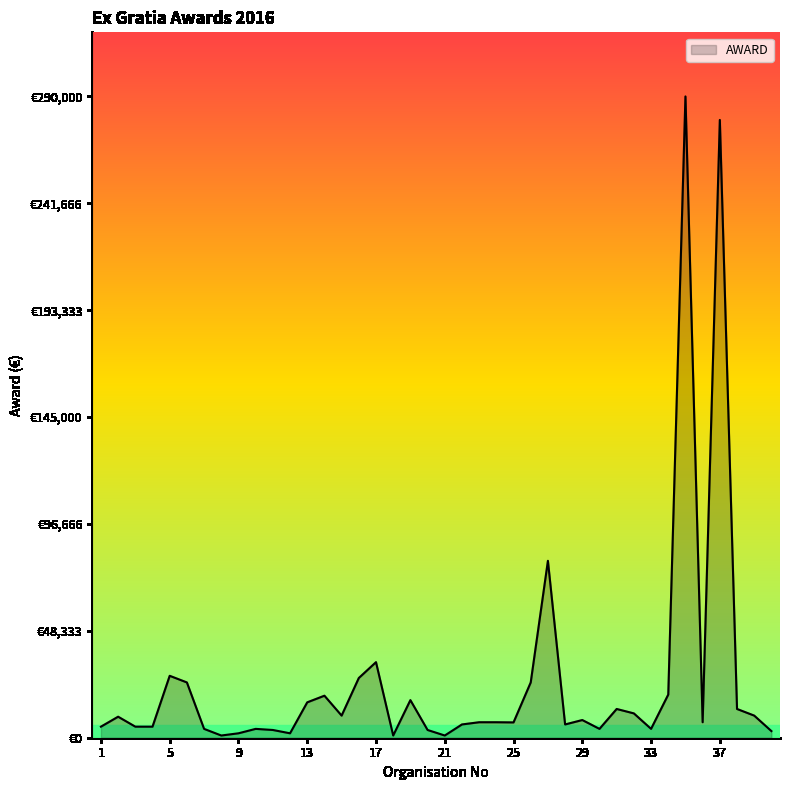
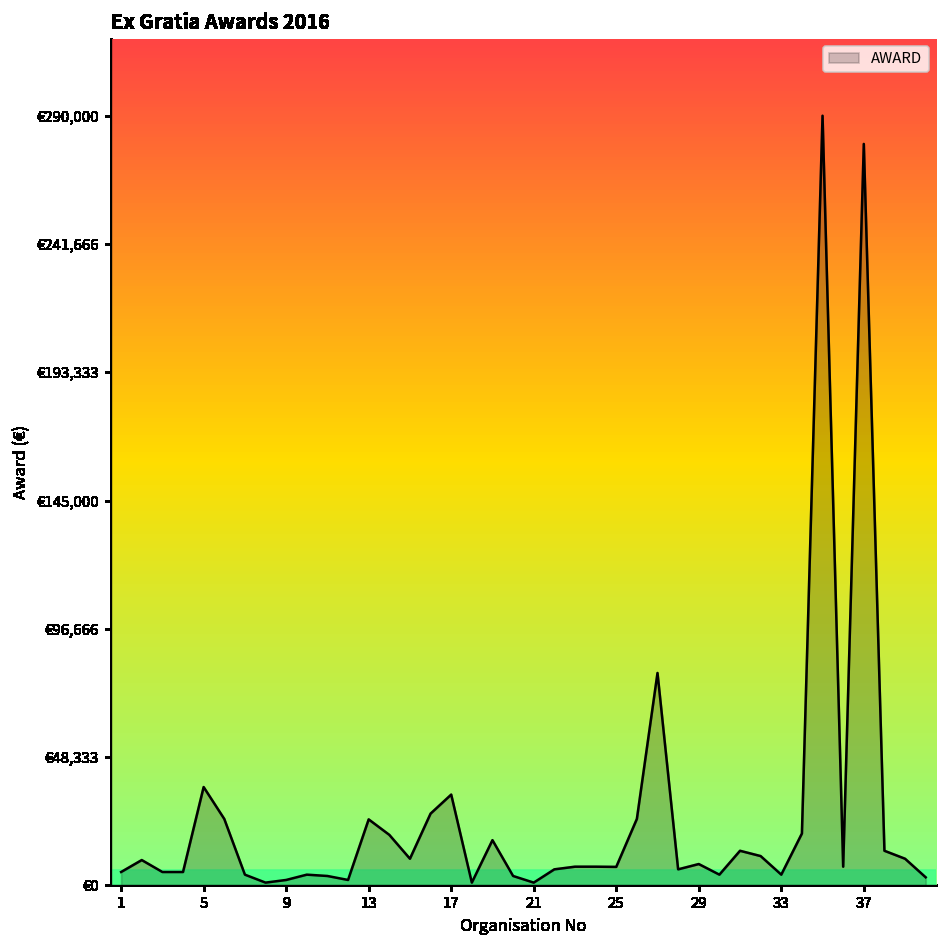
5: €28,000 -> €37,000
13: €16,000 -> €25,000
